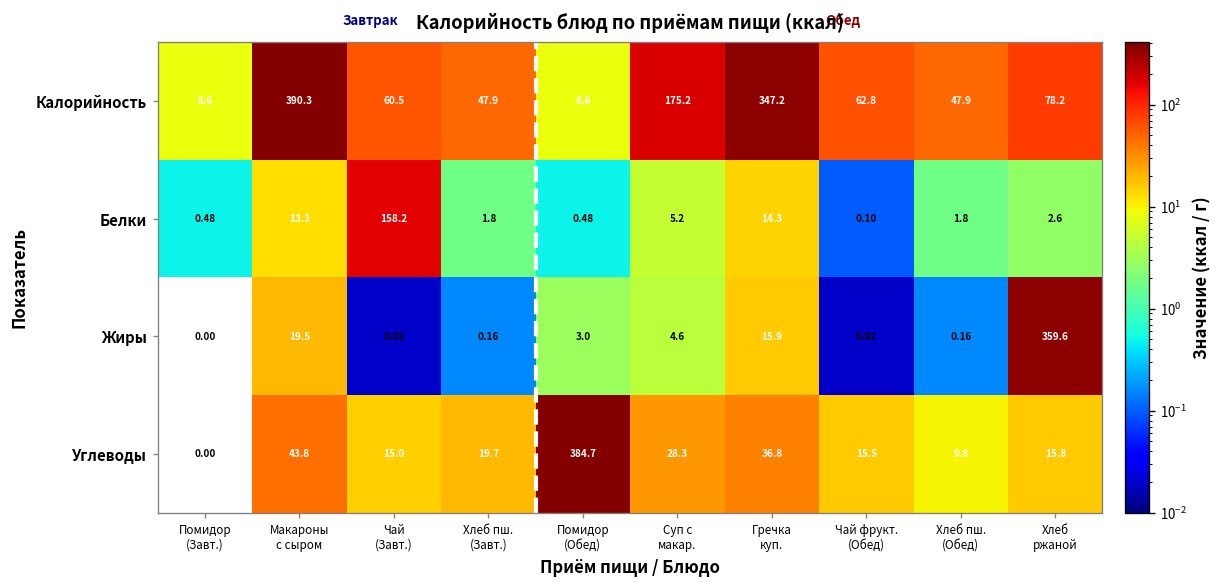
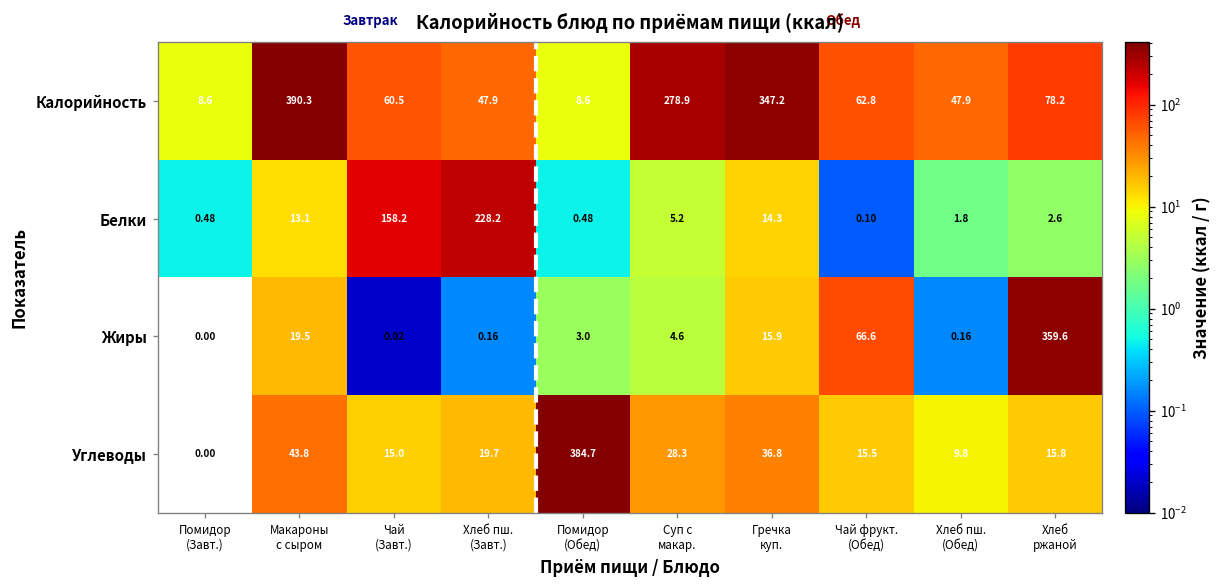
Калорийность, Суп с макар.: 175.2 -> 278.9
Белки, Хлеб пш. (Завт.): 1.8 -> 228.2
Жиры, Чай фрукт. (Обед): 0.02 -> 66.6
